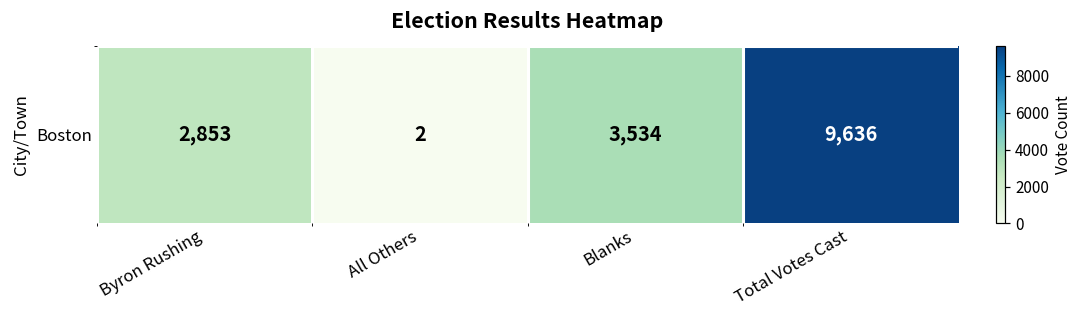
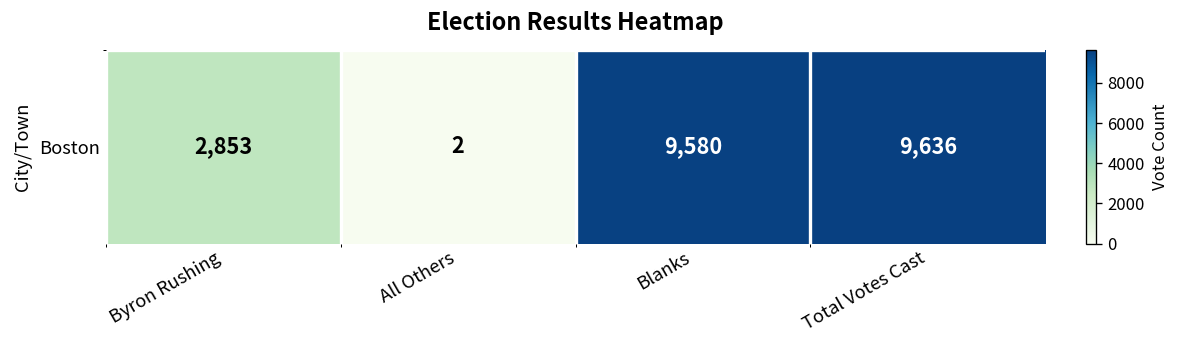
Boston, Blanks: 3,534 -> 9,580
